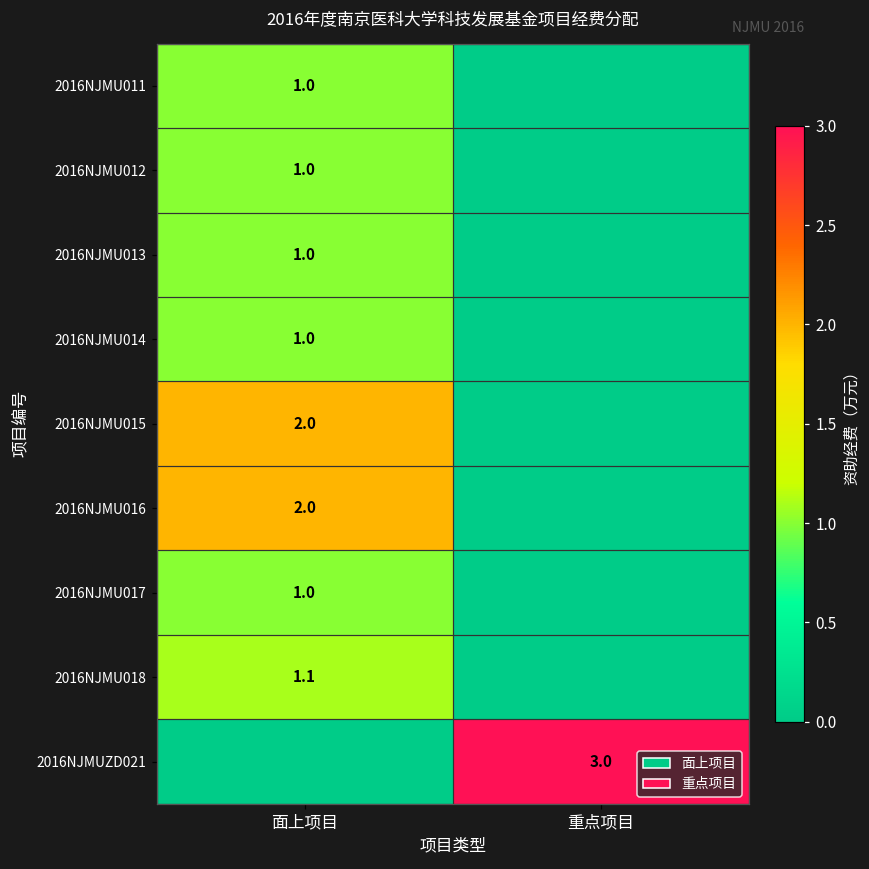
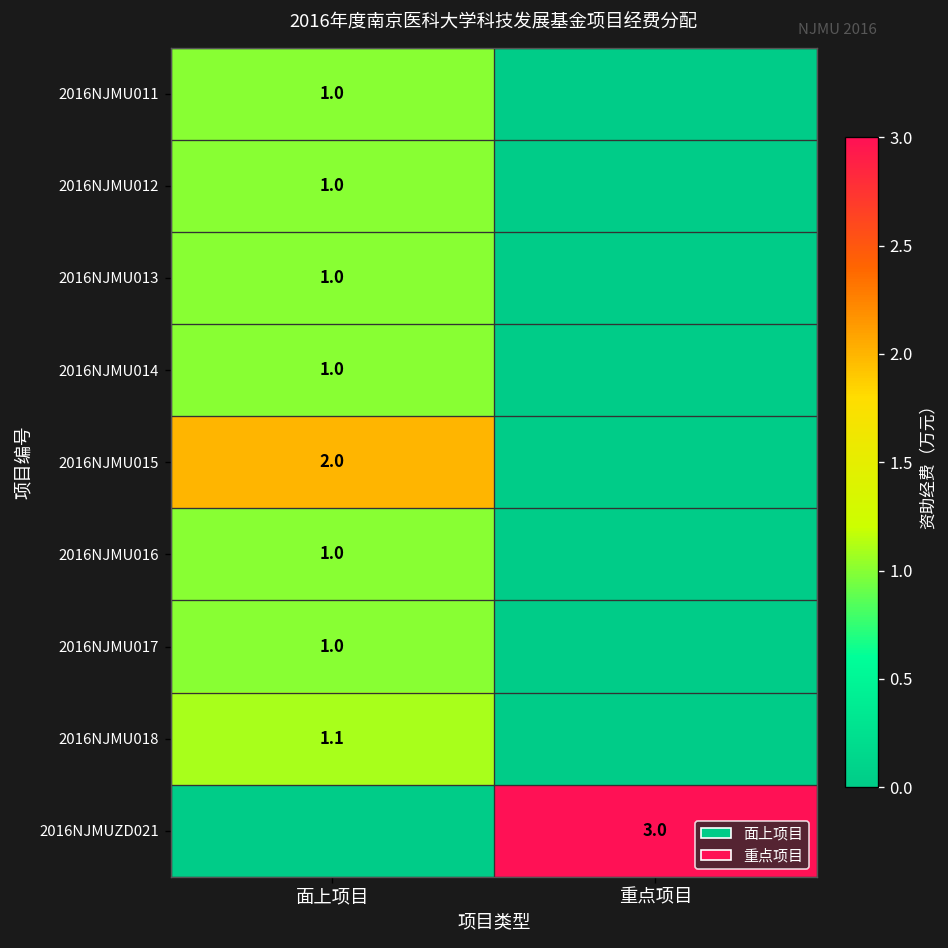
2016NJMU016, 面上项目: 2.0 -> 1.0
